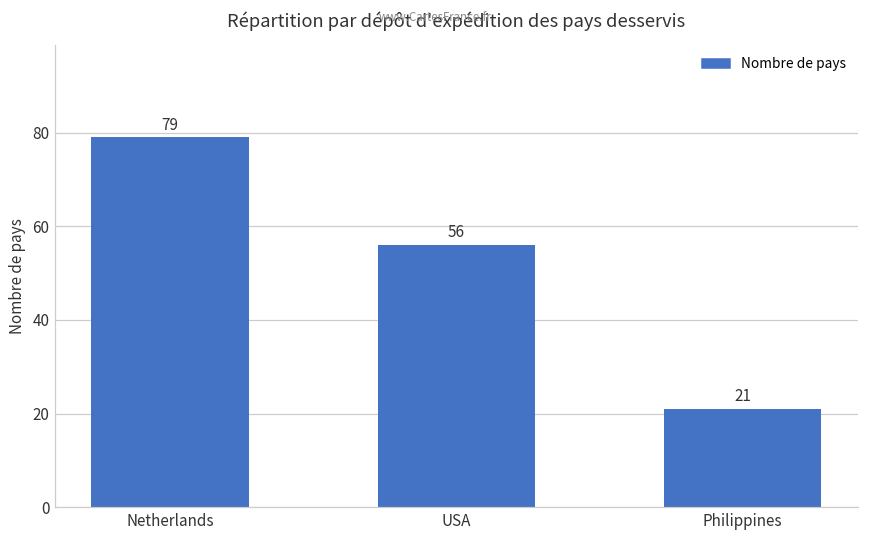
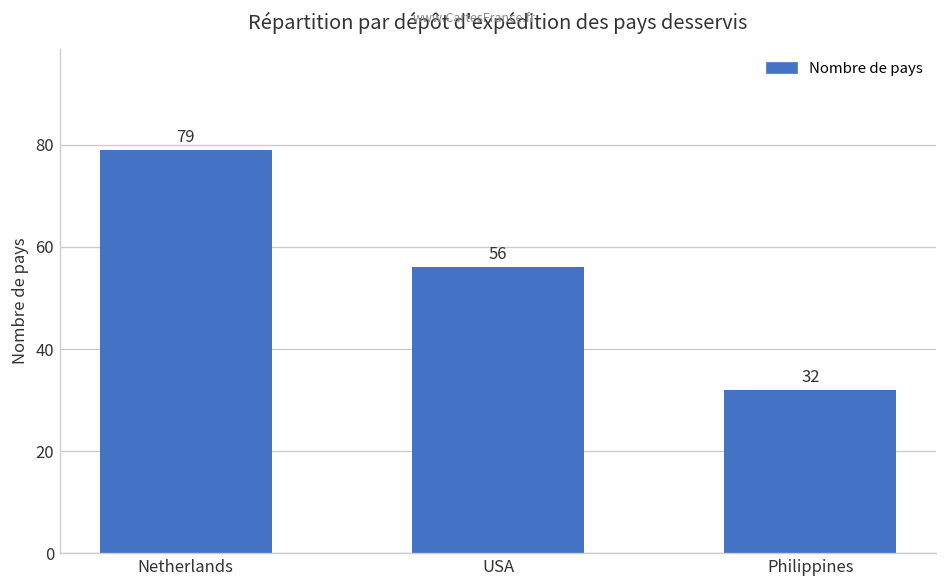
Philippines: 21 -> 32
